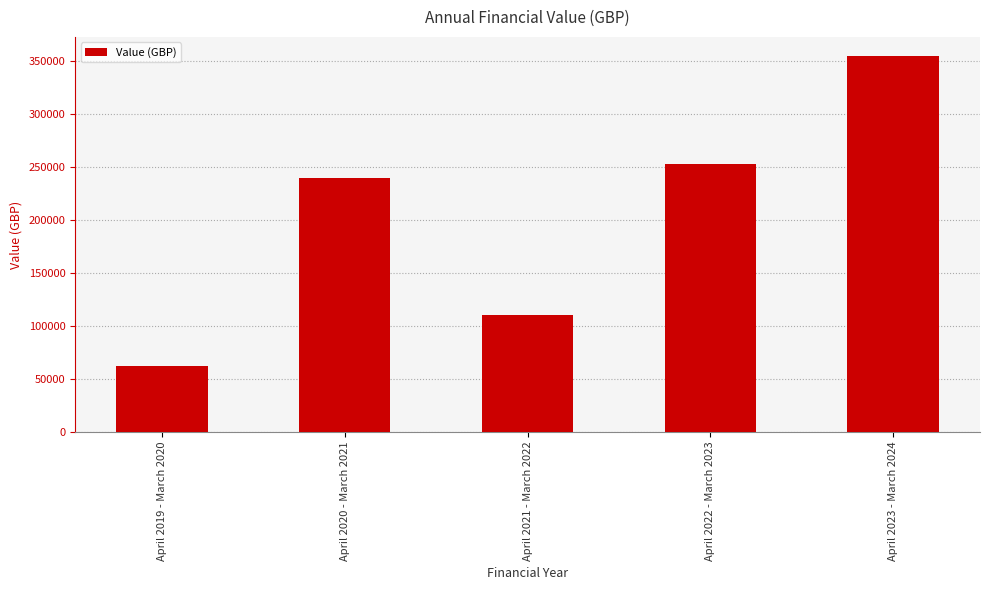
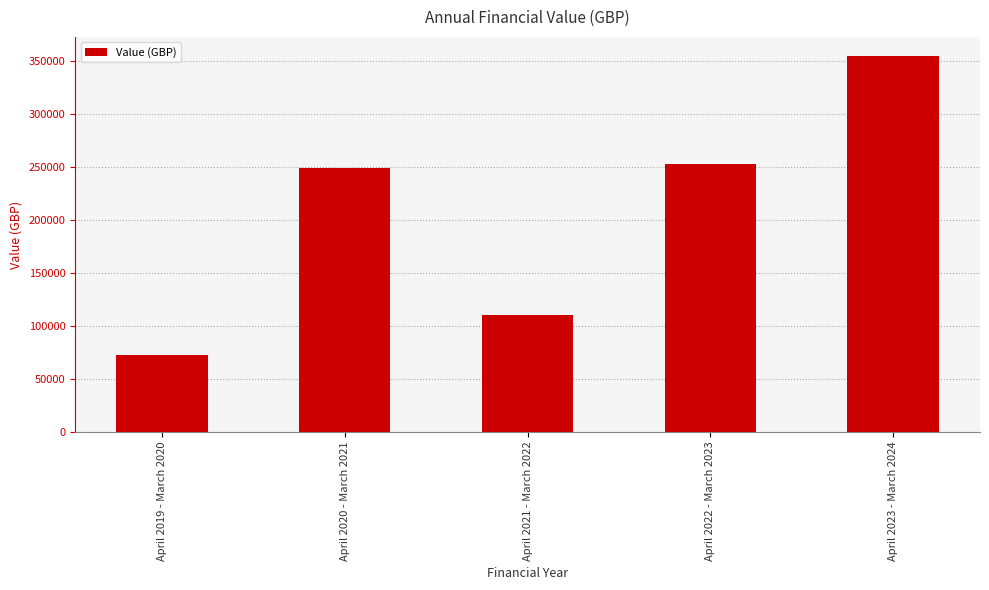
April 2019 - March 2020: 62000 -> 72000
April 2020 - March 2021: 239000 -> 249000
